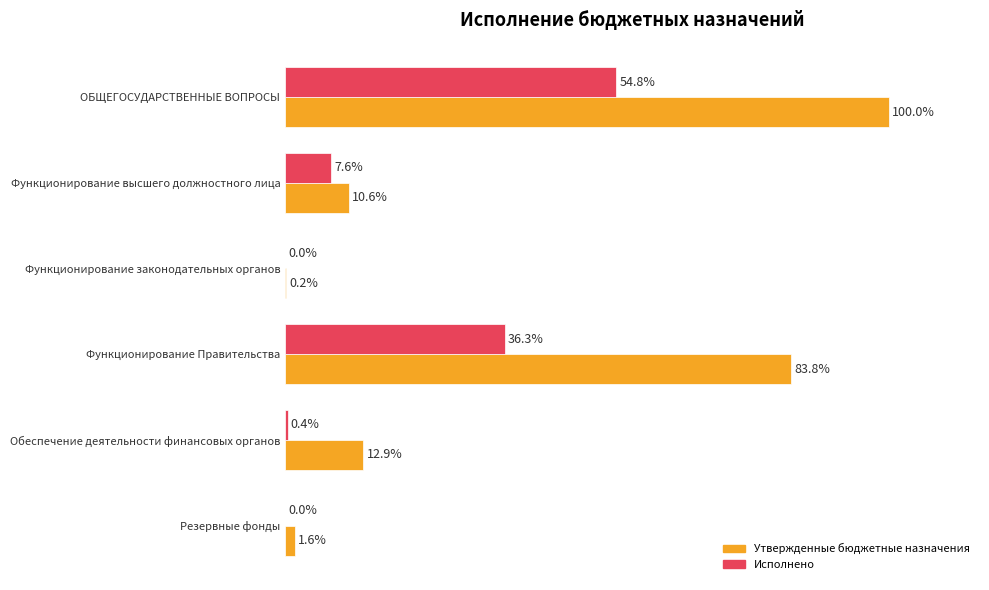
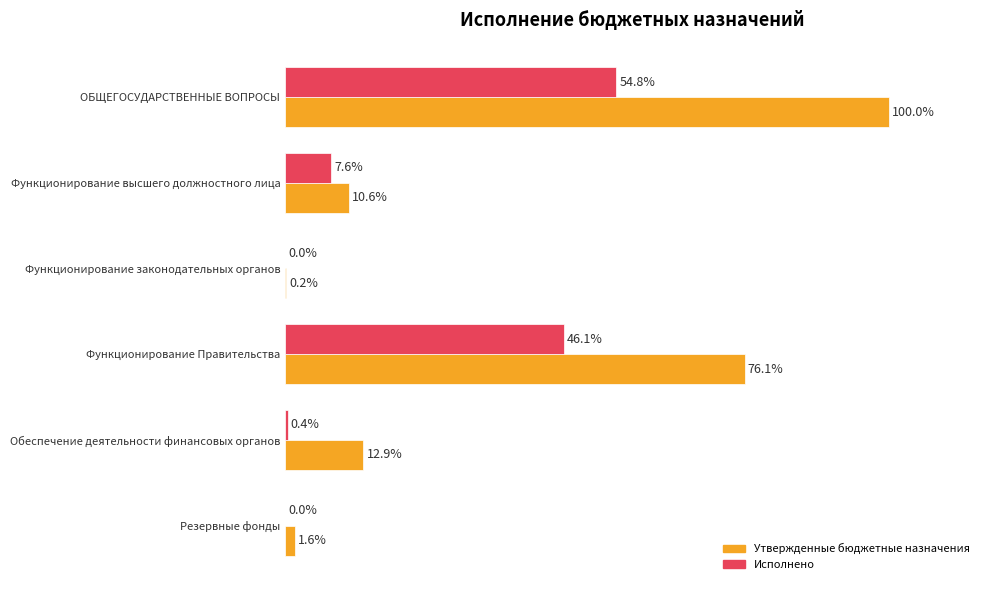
Исполнено, Функционирование Правительства: 36.3% -> 46.1%
Утвержденные бюджетные назначения, Функционирование Правительства: 83.8% -> 76.1%
